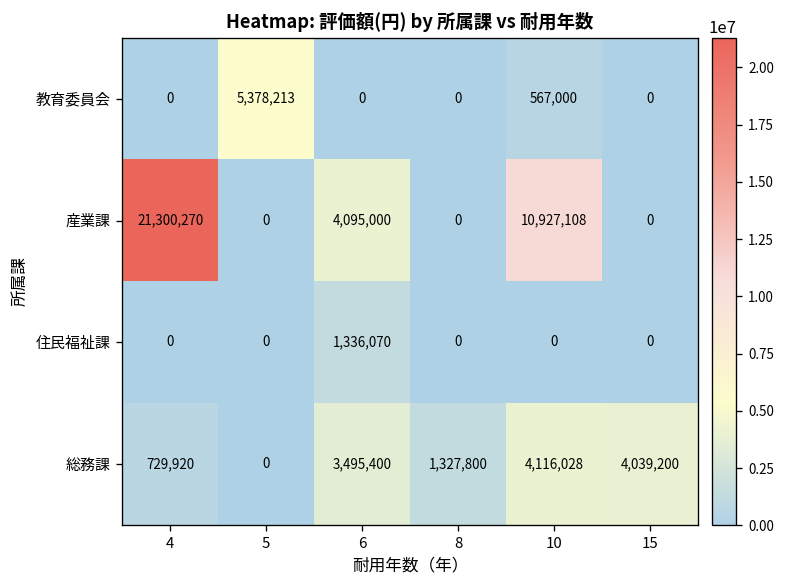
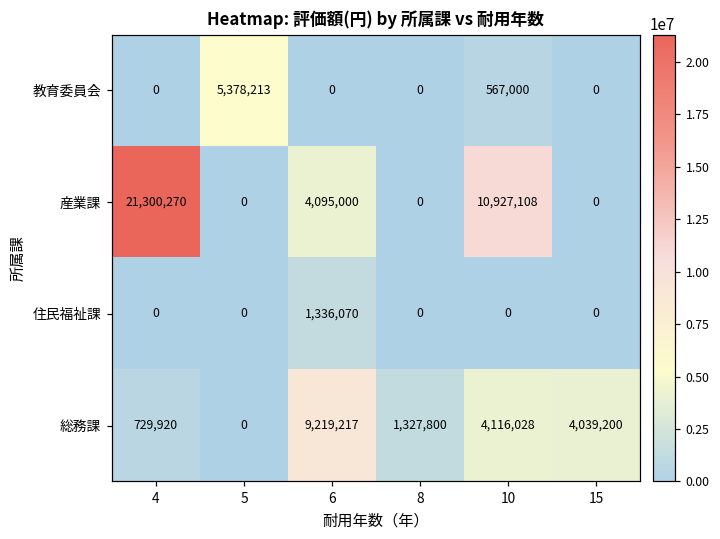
総務課, 6: 3,495,400 -> 9,219,217
